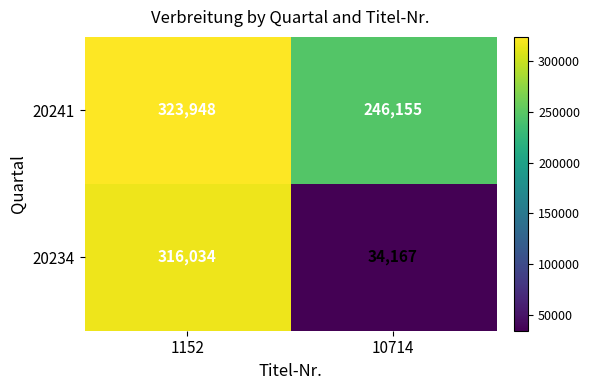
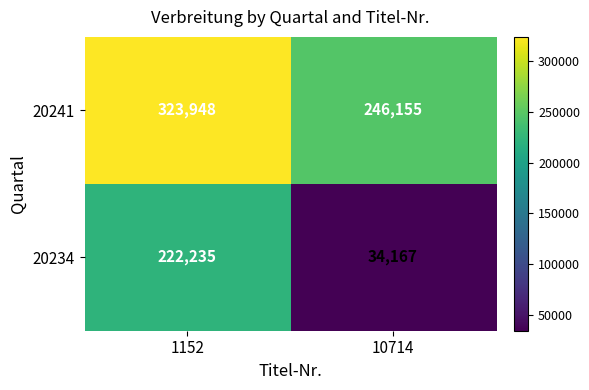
20234, 1152: 316,034 -> 222,235
